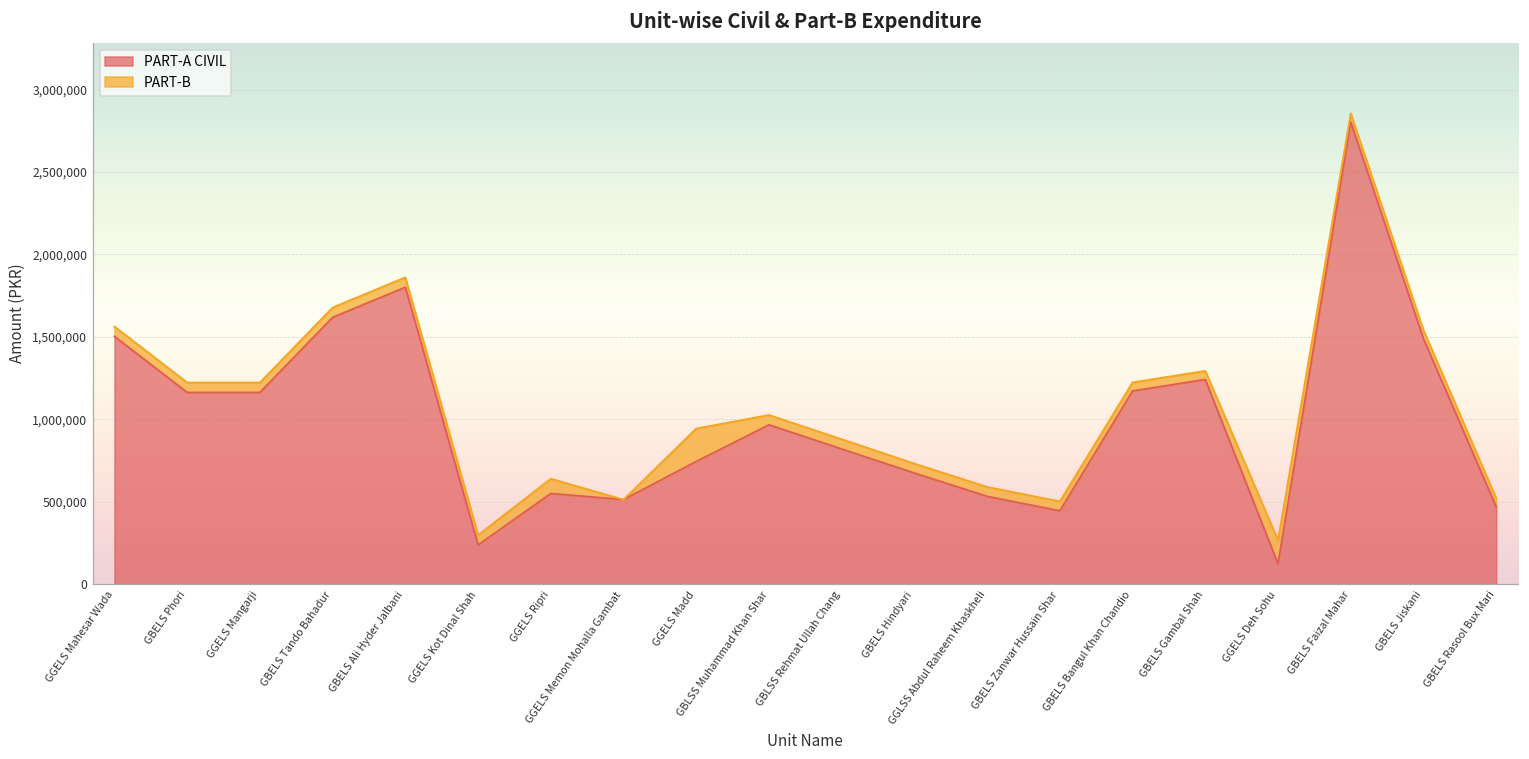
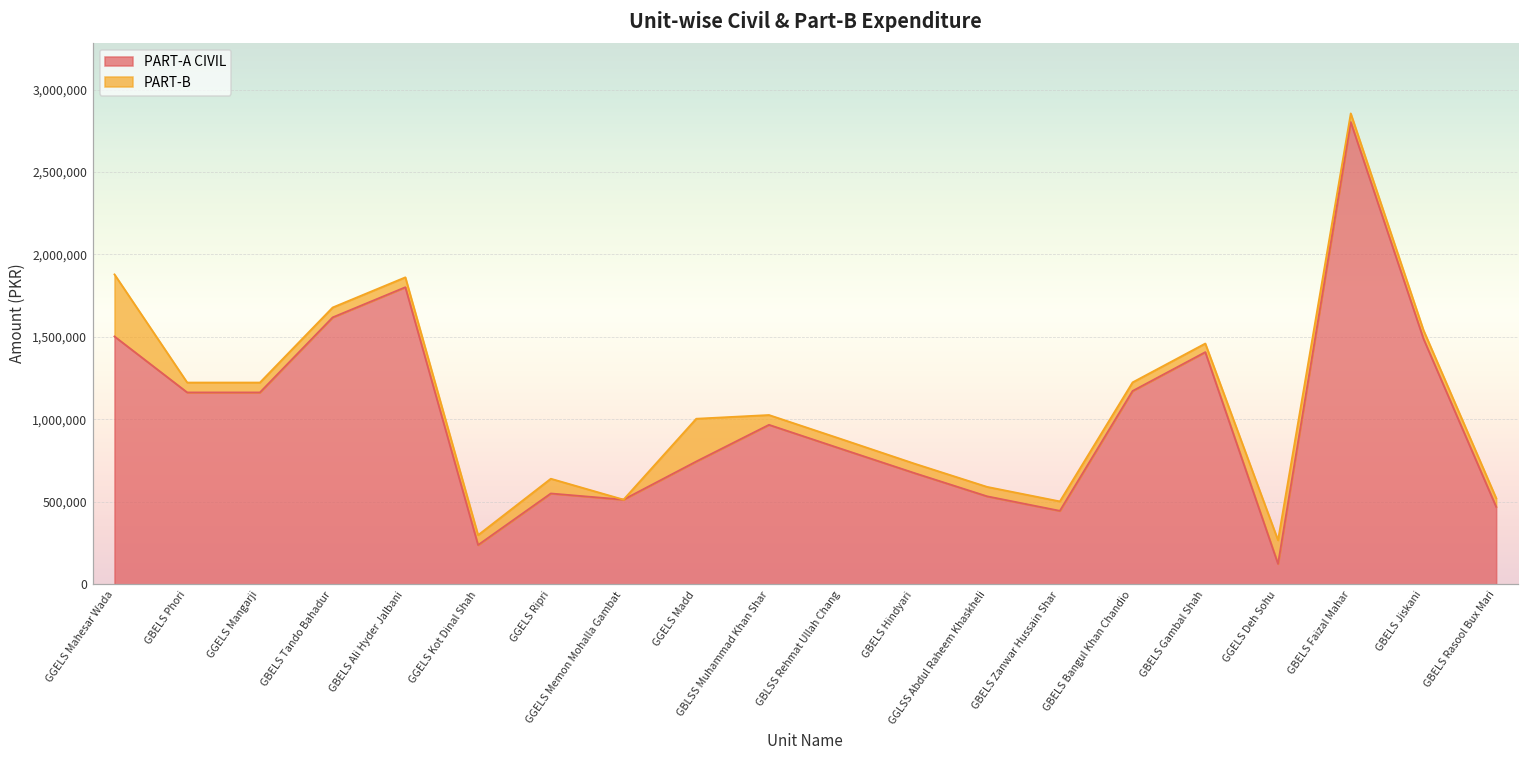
PART-B, GGELS Mahesar Wada: 60,000 -> 380,000
PART-B, GGELS Madd: 200,000 -> 260,000
PART-A CIVIL, GBELS Gambal Shah: 1,240,000 -> 1,410,000
